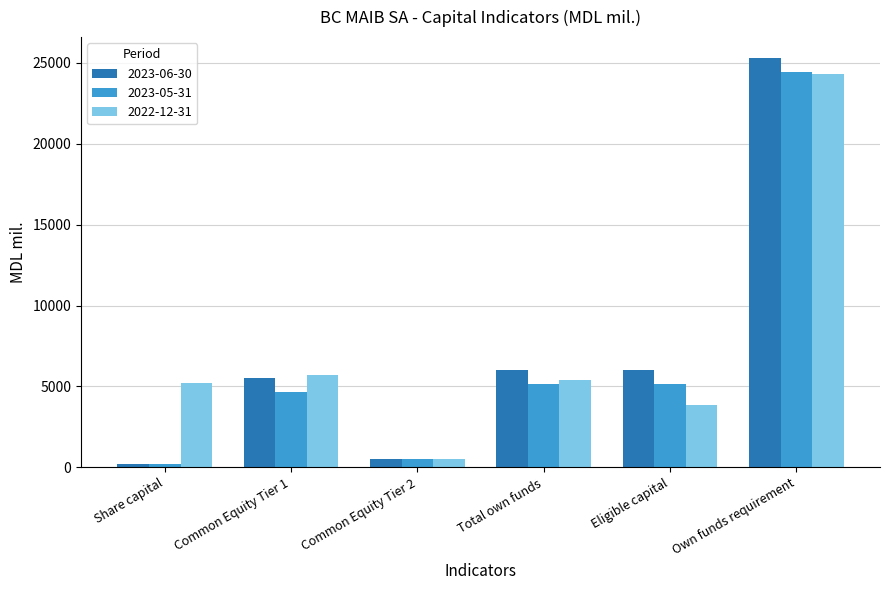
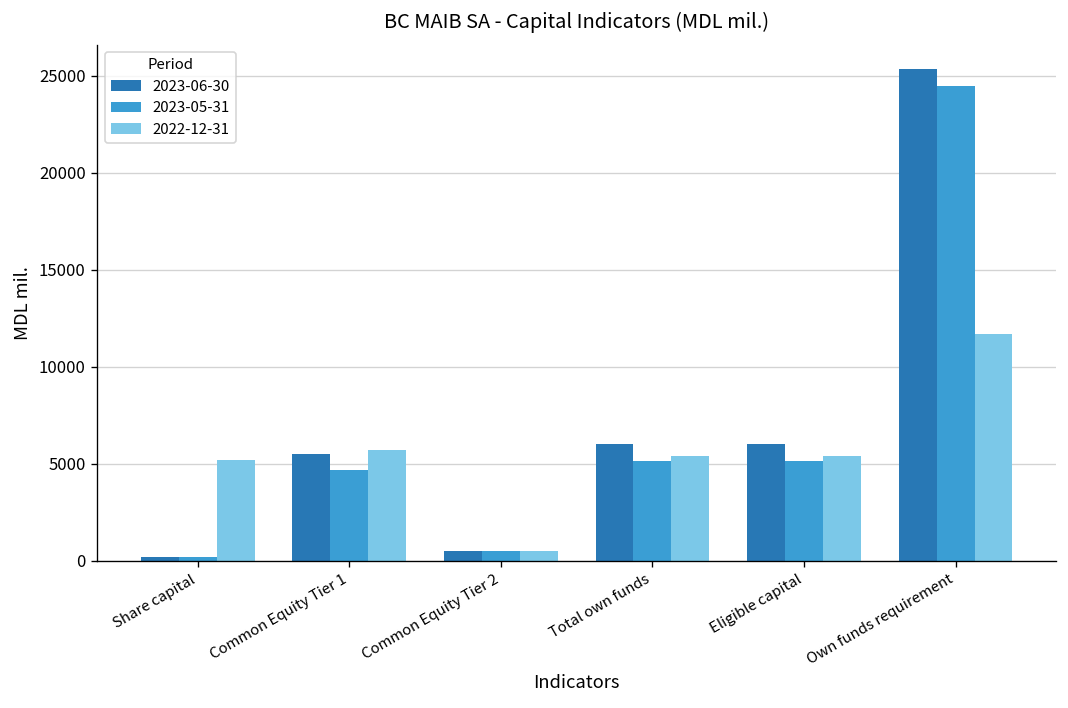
2022-12-31, Eligible capital: 3900 -> 5400
2022-12-31, Own funds requirement: 24300 -> 11700
